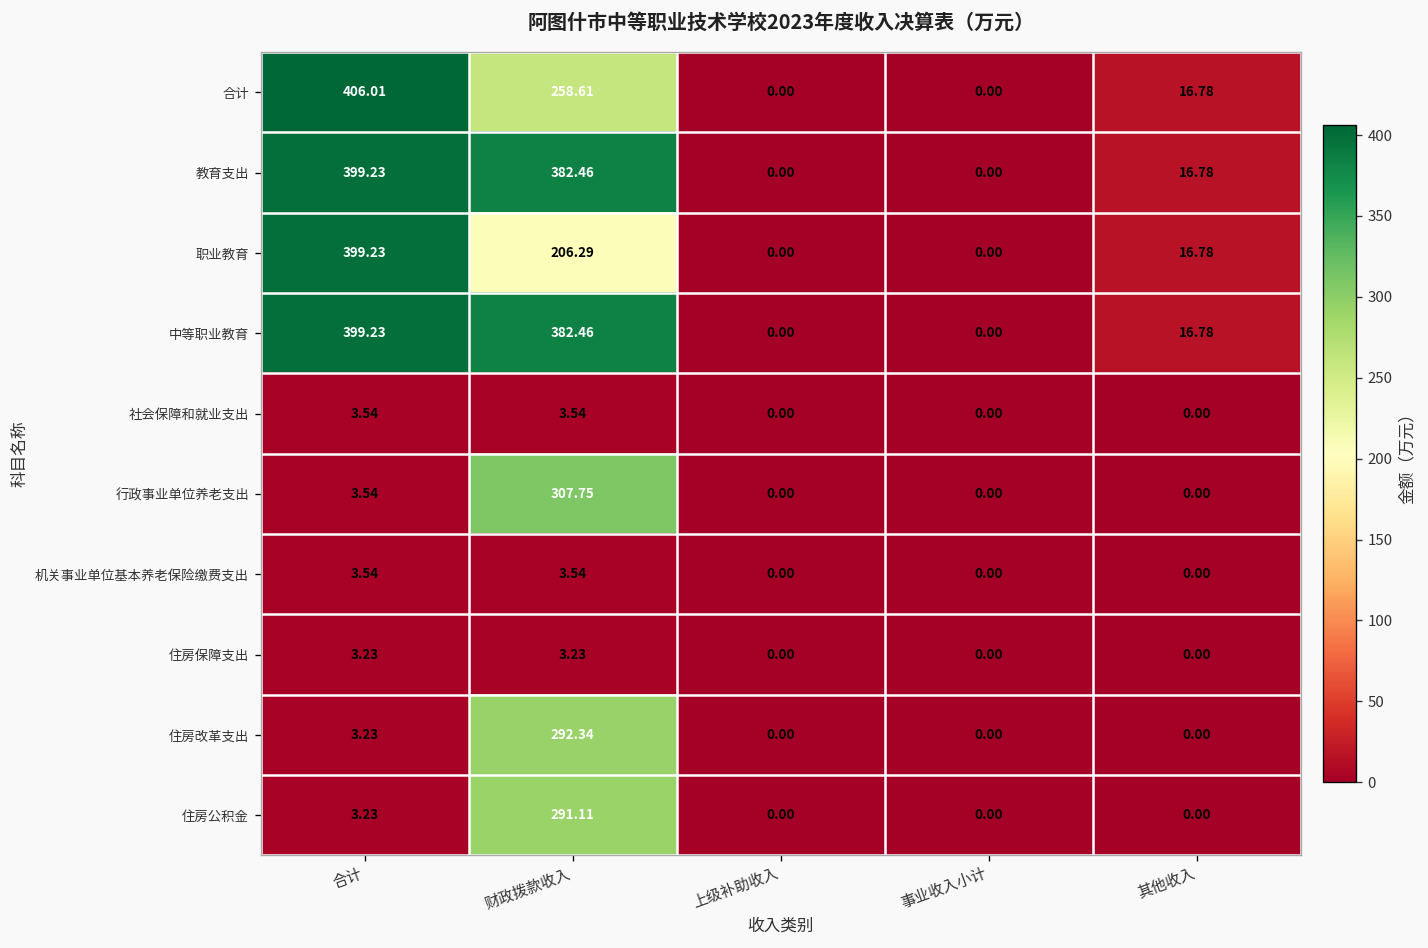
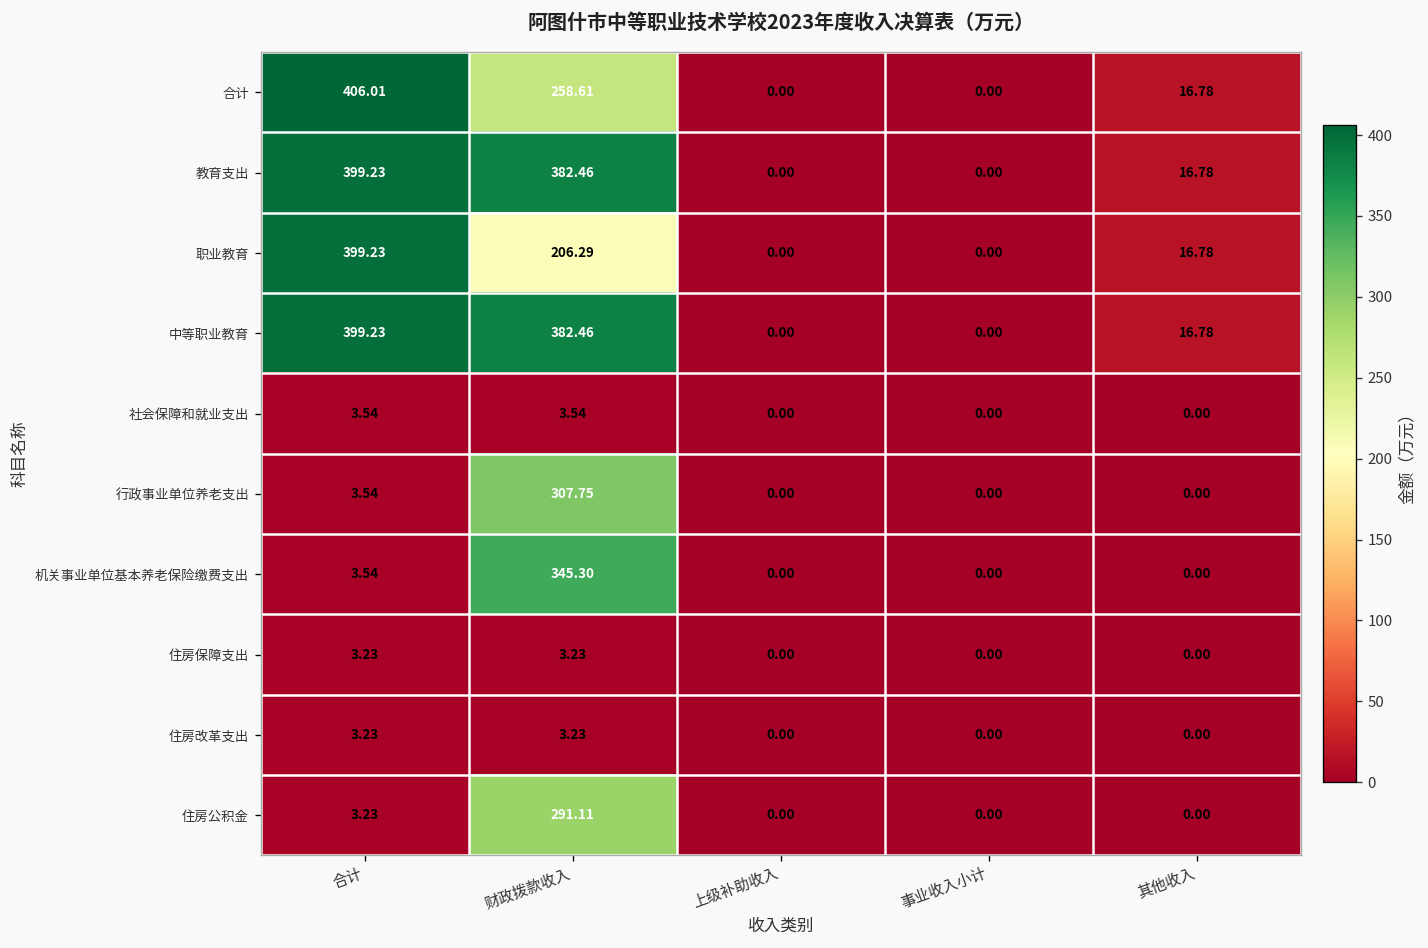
机关事业单位基本养老保险缴费支出, 财政拨款收入: 3.54 -> 345.30
住房改革支出, 财政拨款收入: 292.34 -> 3.23
